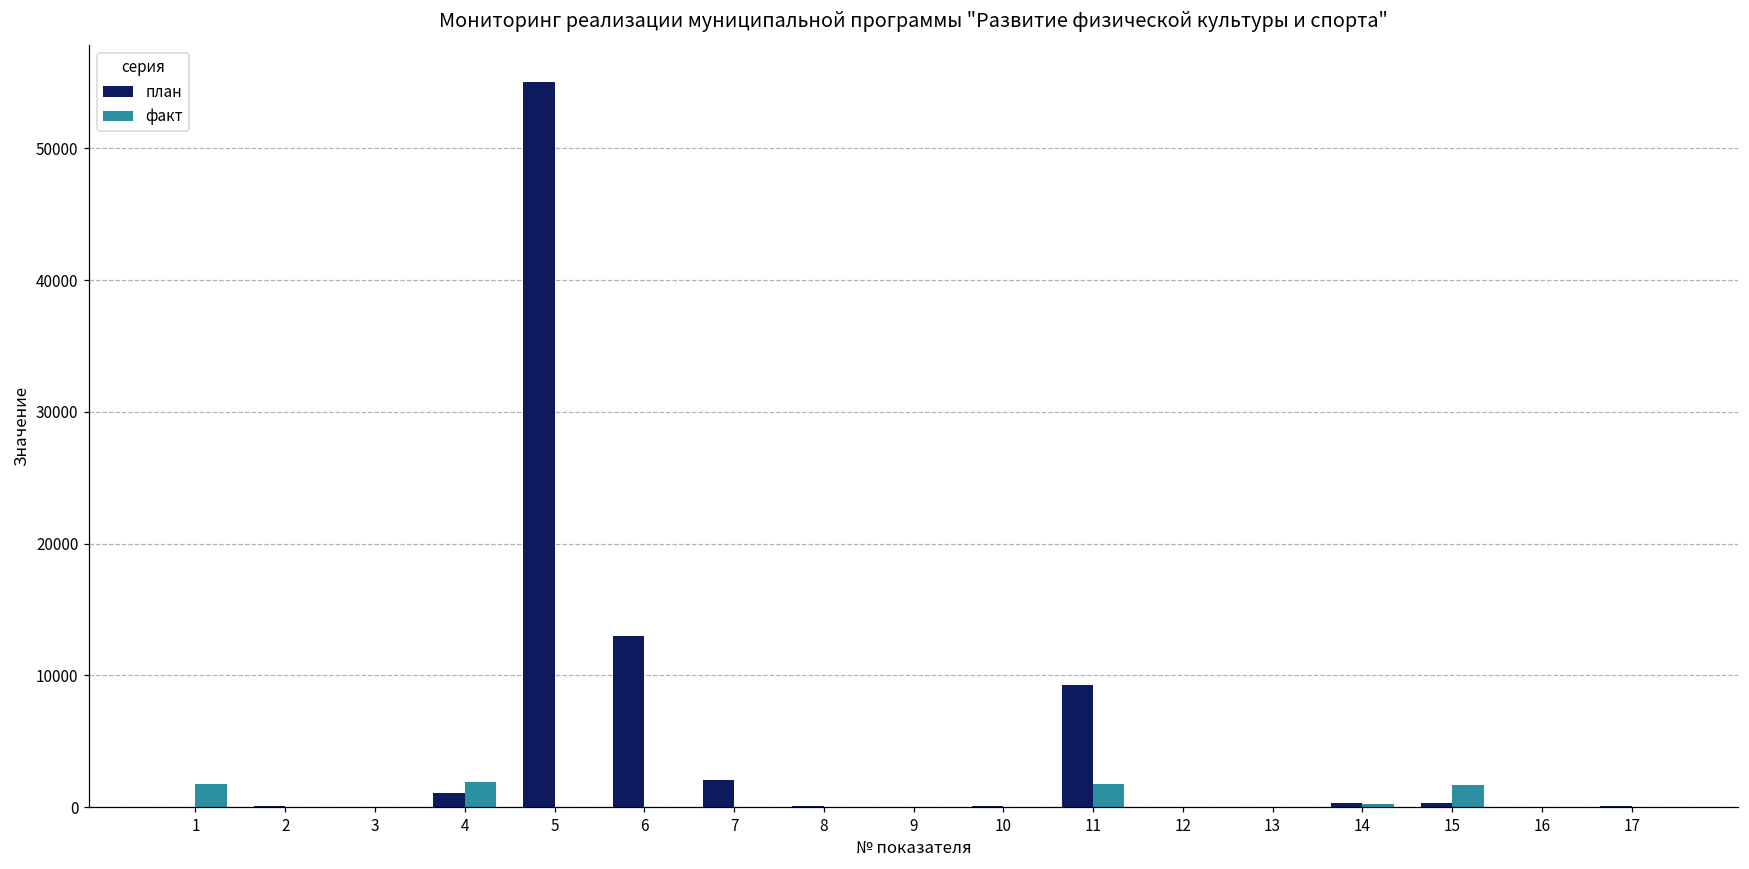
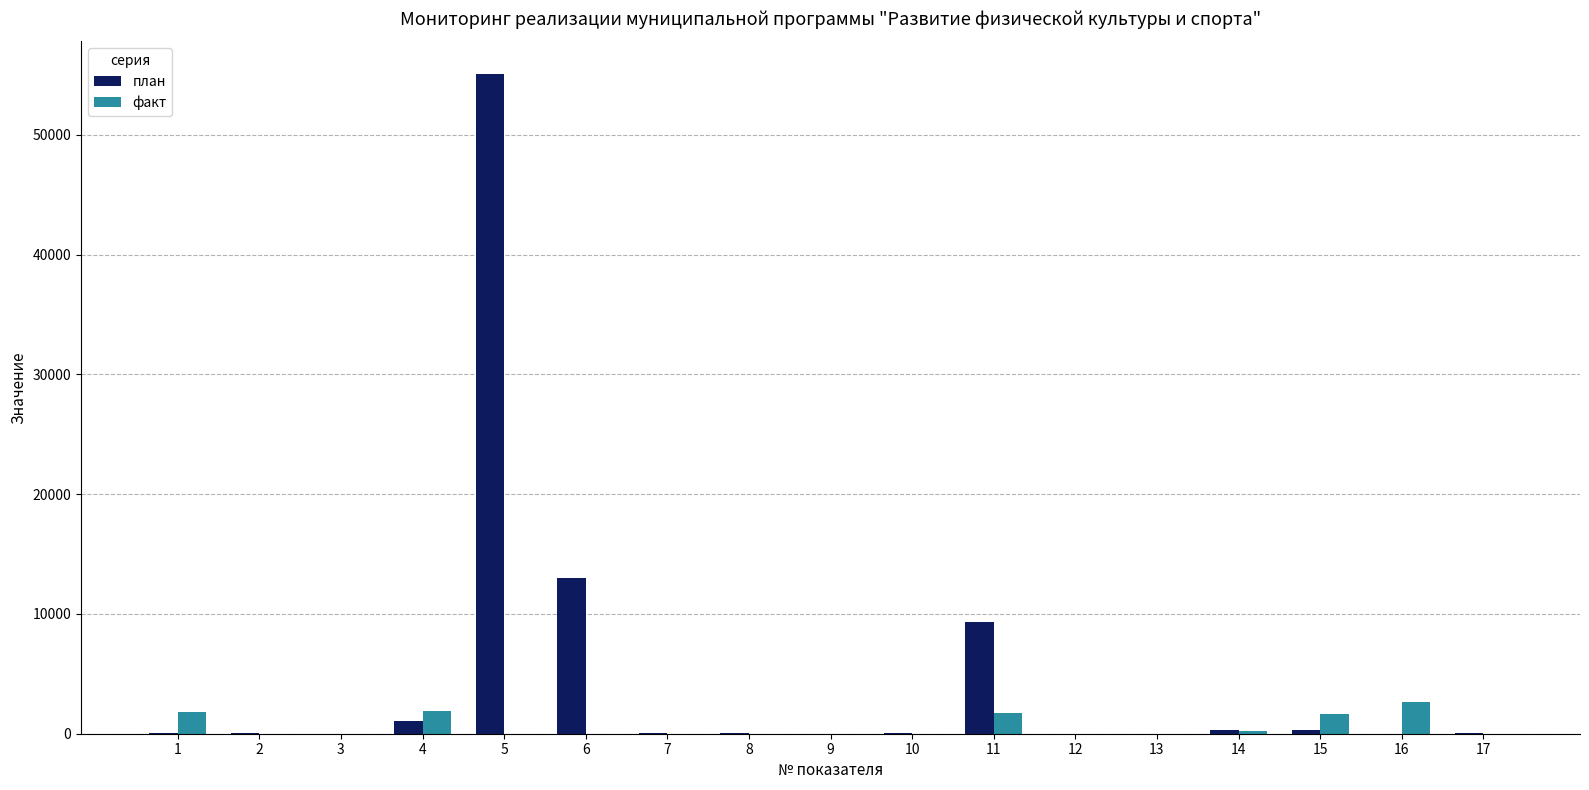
план, 7: 2100 -> 0
факт, 16: 0 -> 2600
